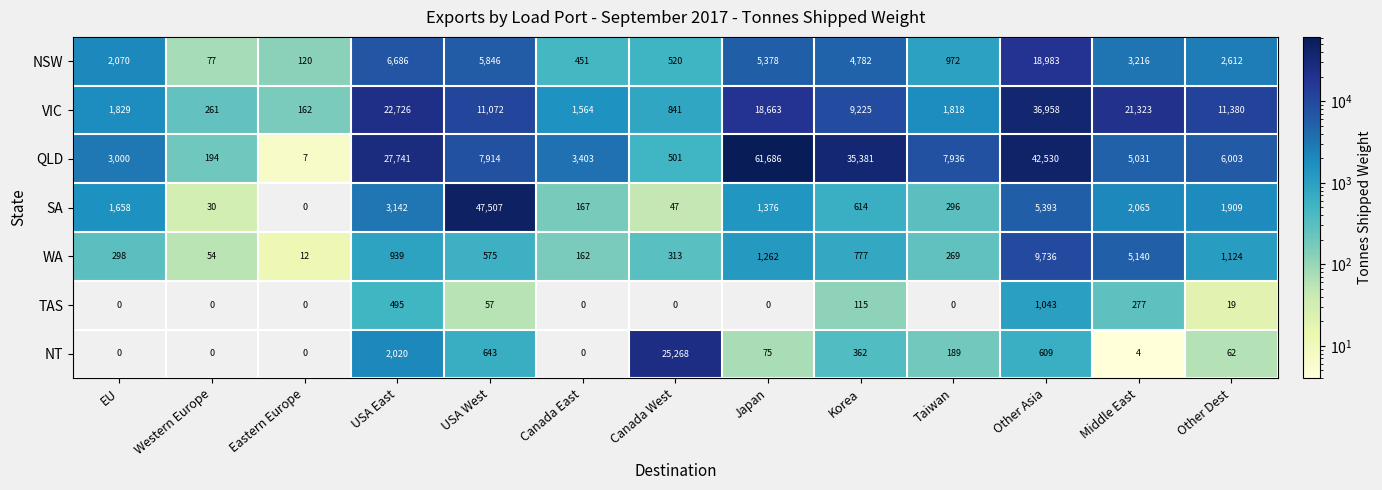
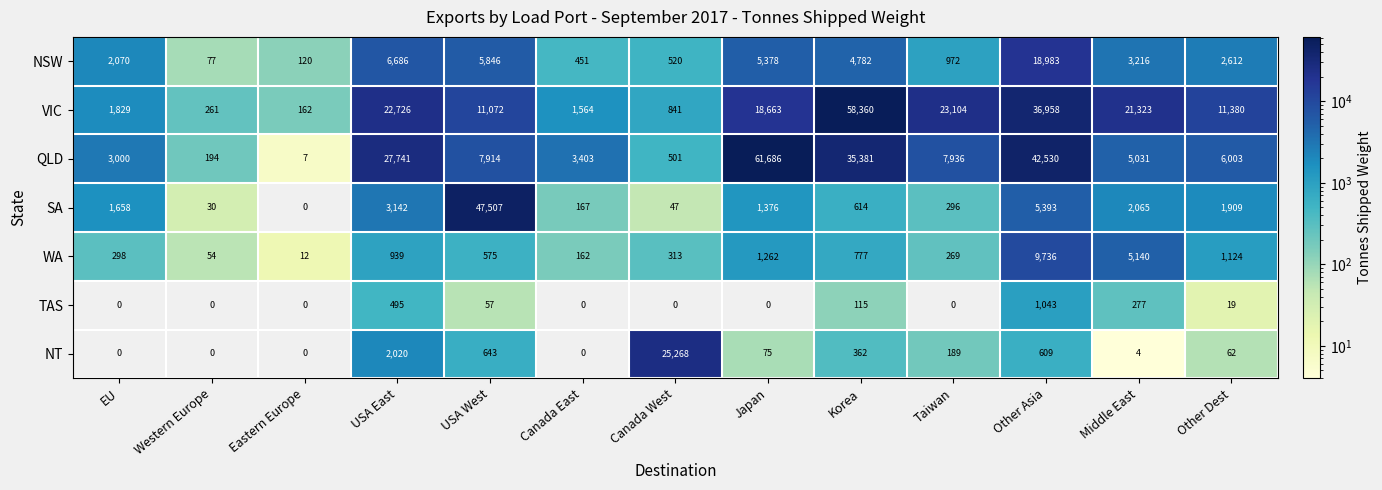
VIC, Korea: 9,225 -> 58,360
VIC, Taiwan: 1,818 -> 23,104
